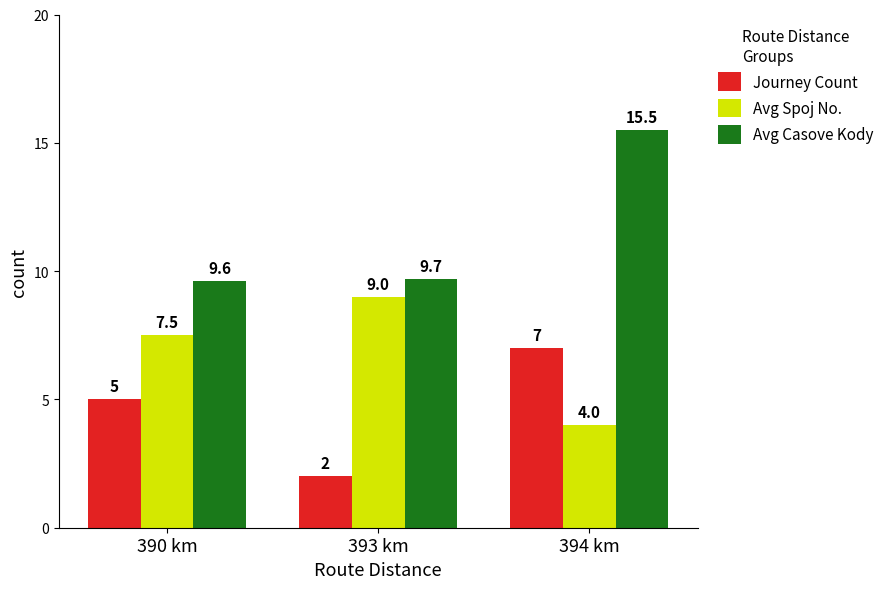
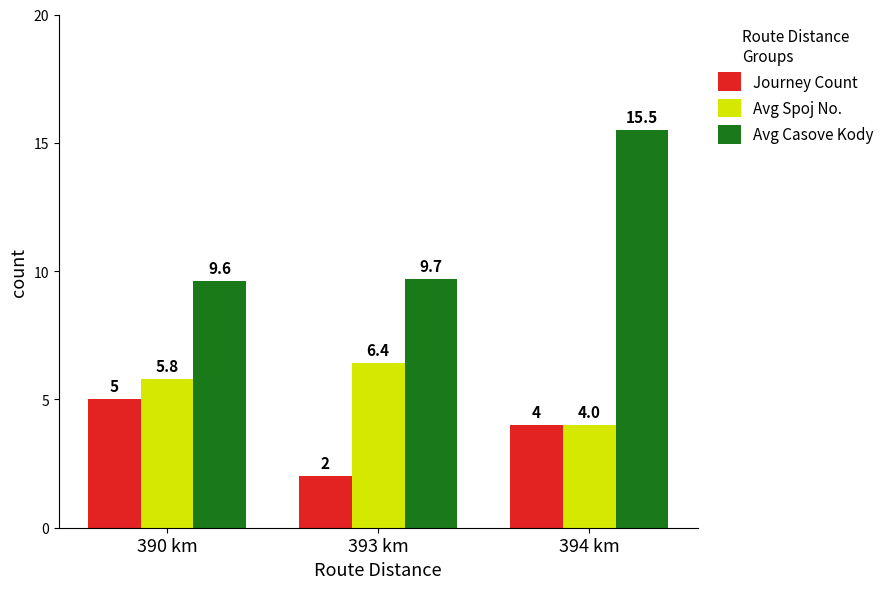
Avg Spoj No., 390 km: 7.5 -> 5.8
Avg Spoj No., 393 km: 9.0 -> 6.4
Journey Count, 394 km: 7 -> 4
